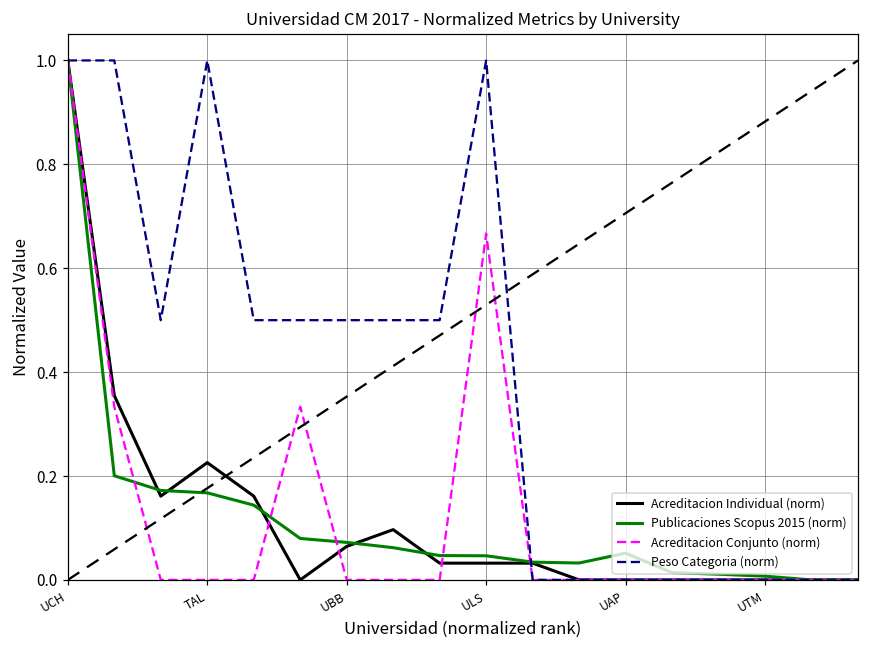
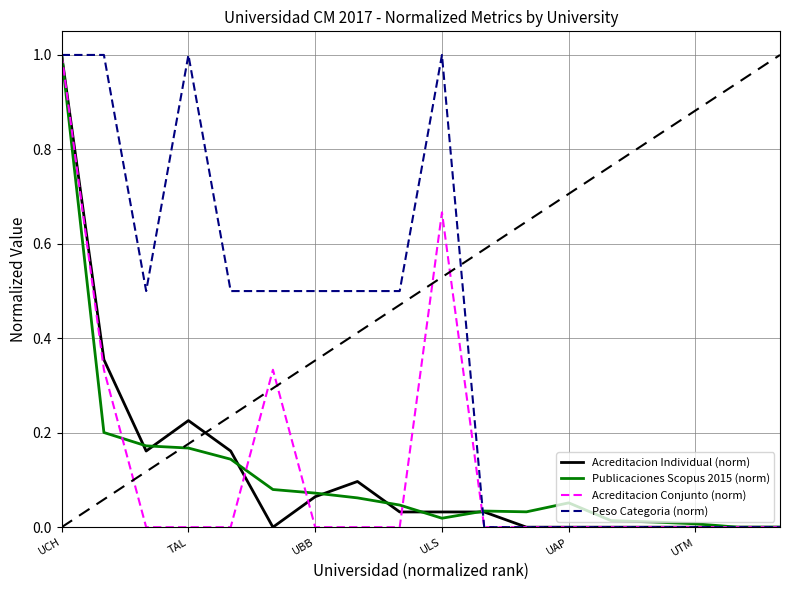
Publicaciones Scopus 2015 (norm), ULS: 0.05 -> 0.02
